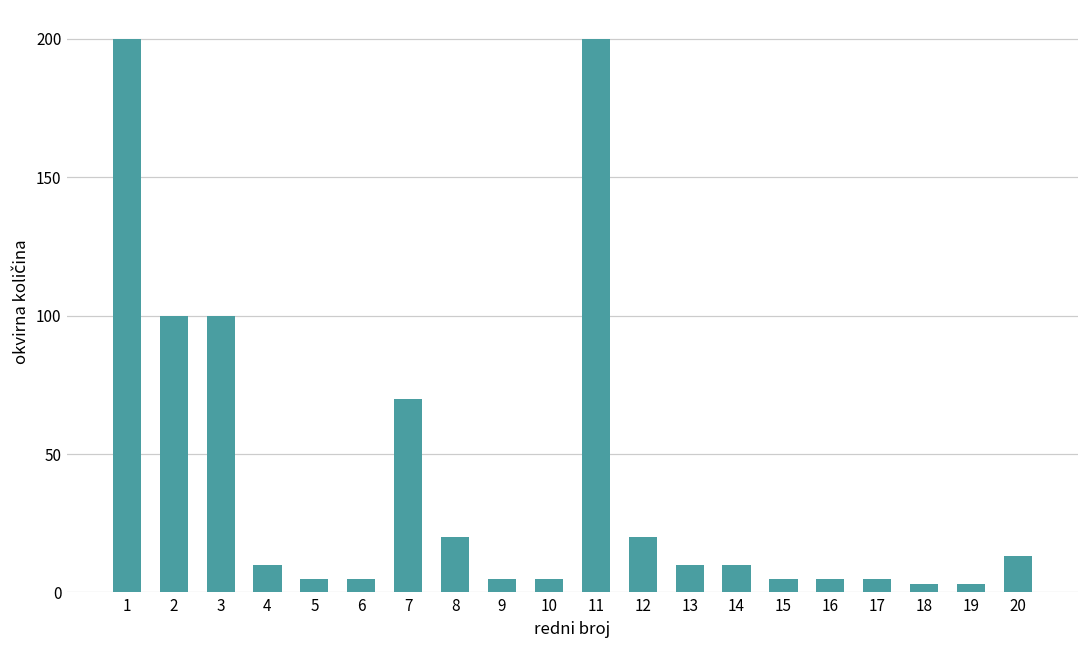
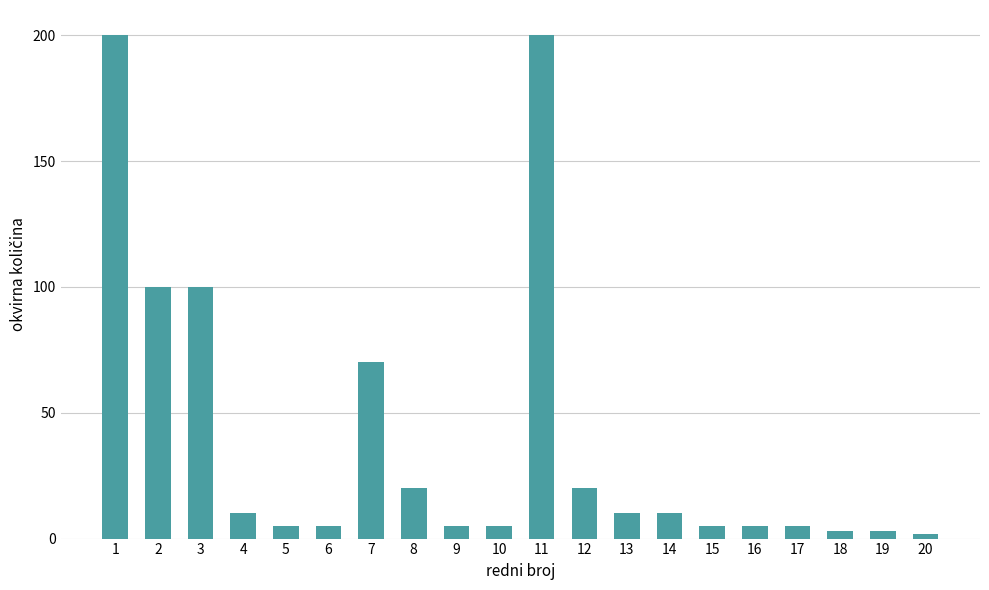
20: 13 -> 2
